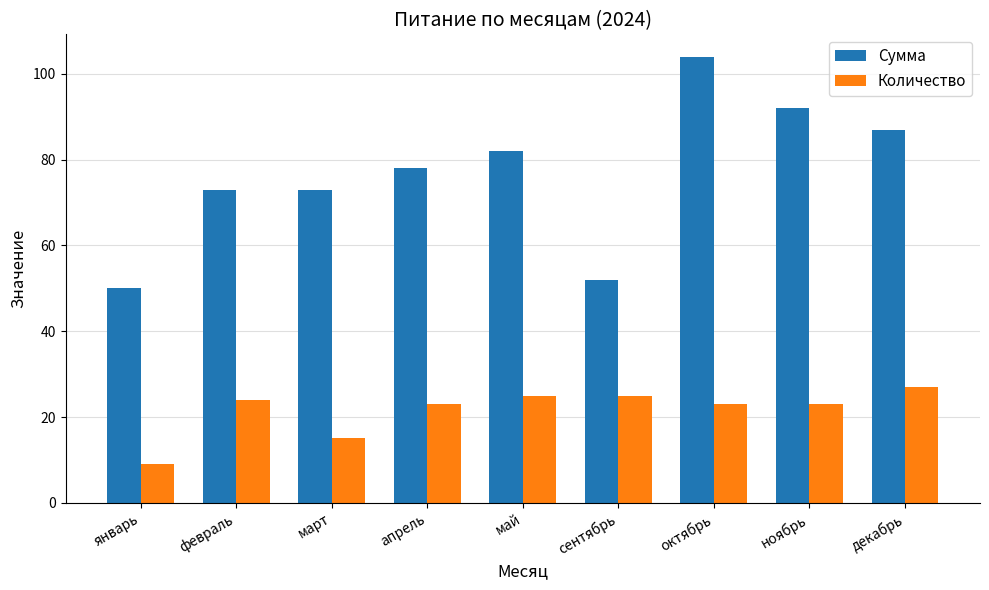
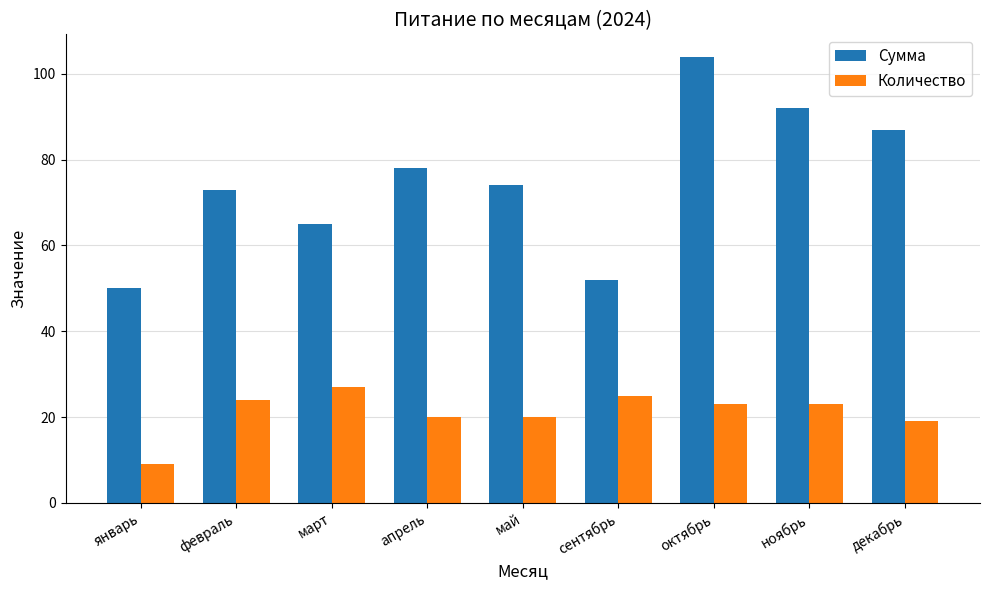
Сумма, март: 73 -> 65
Количество, март: 15 -> 27
Количество, апрель: 23 -> 20
Сумма, май: 82 -> 74
Количество, май: 25 -> 20
Количество, декабрь: 27 -> 19
